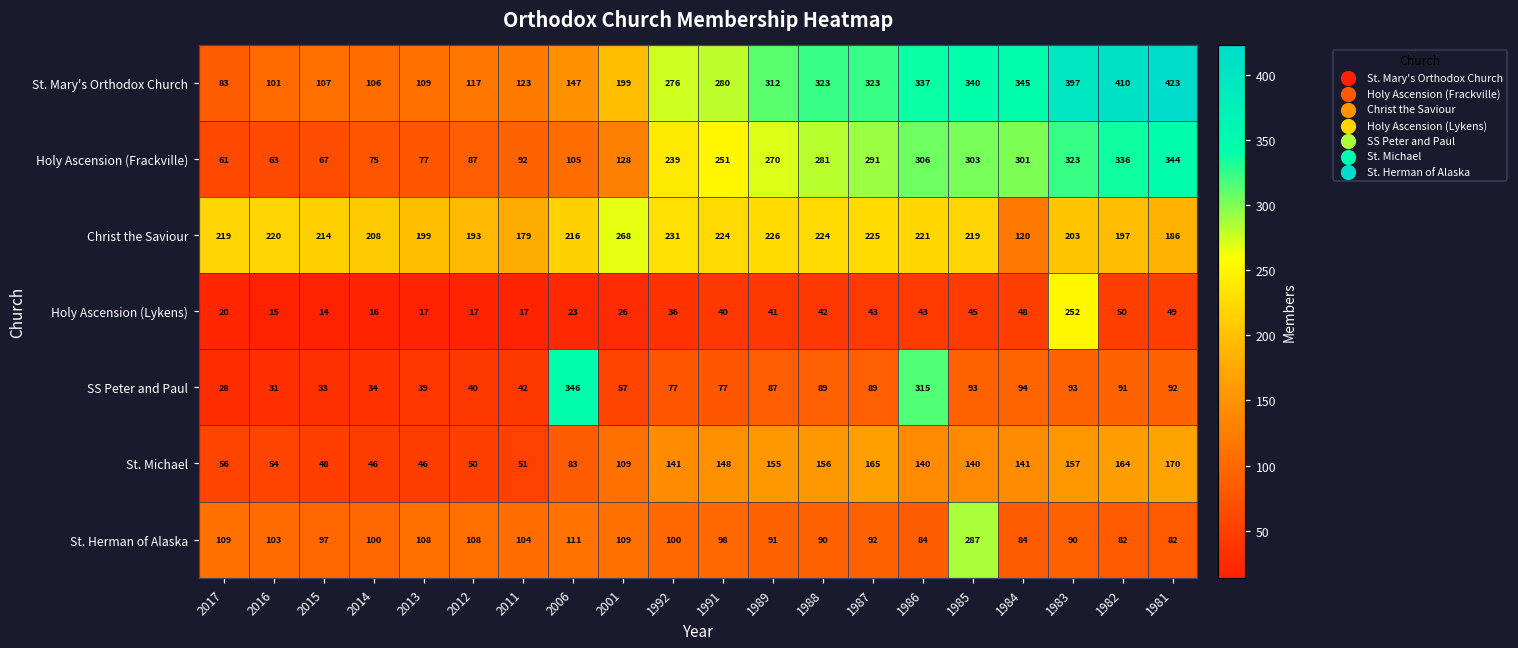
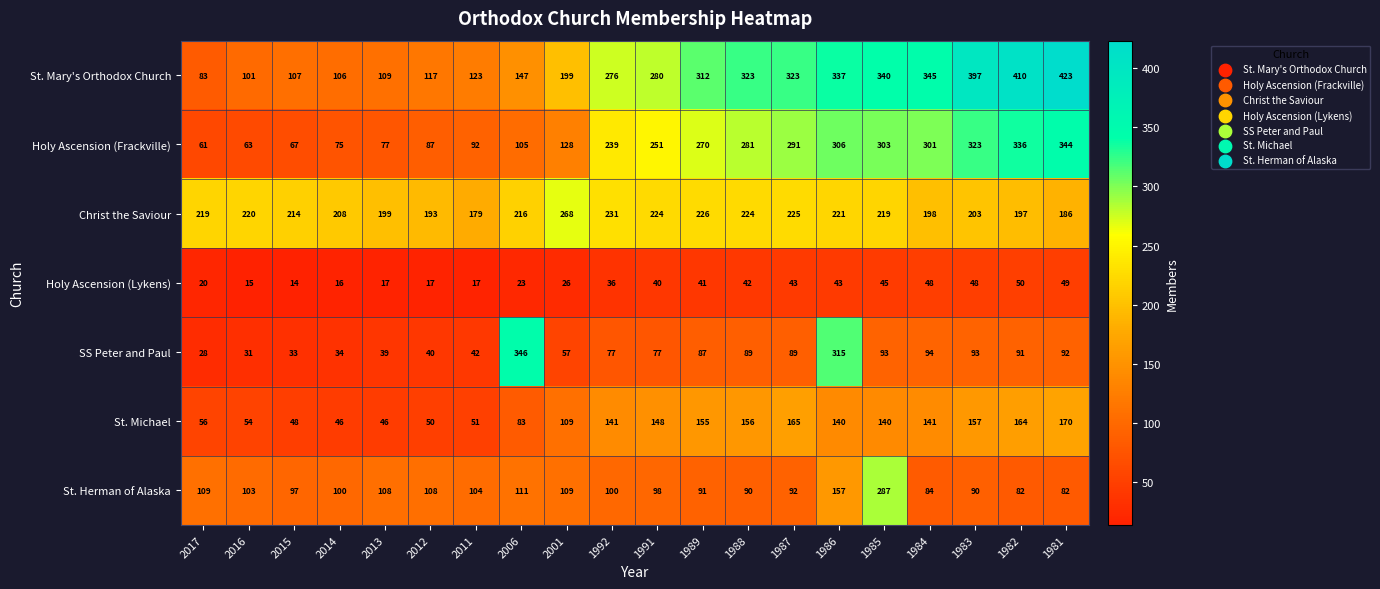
Christ the Saviour, 1984: 120 -> 198
Holy Ascension (Lykens), 1983: 252 -> 48
St. Herman of Alaska, 1986: 84 -> 157
